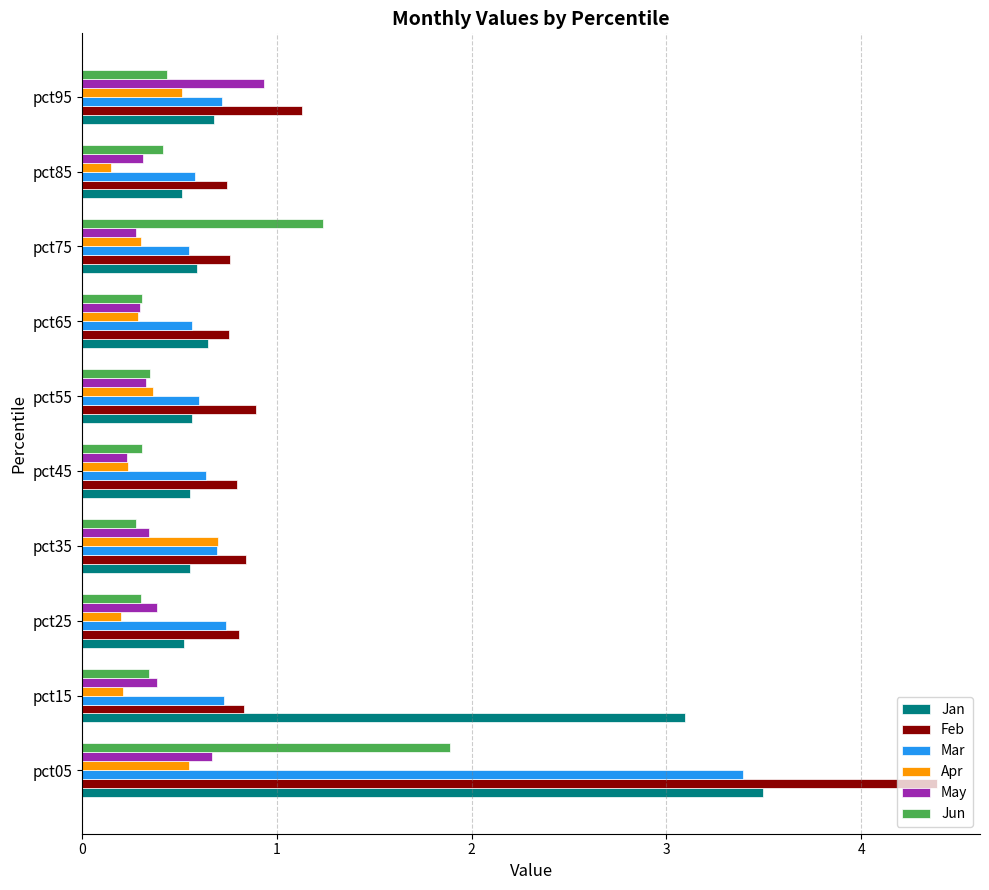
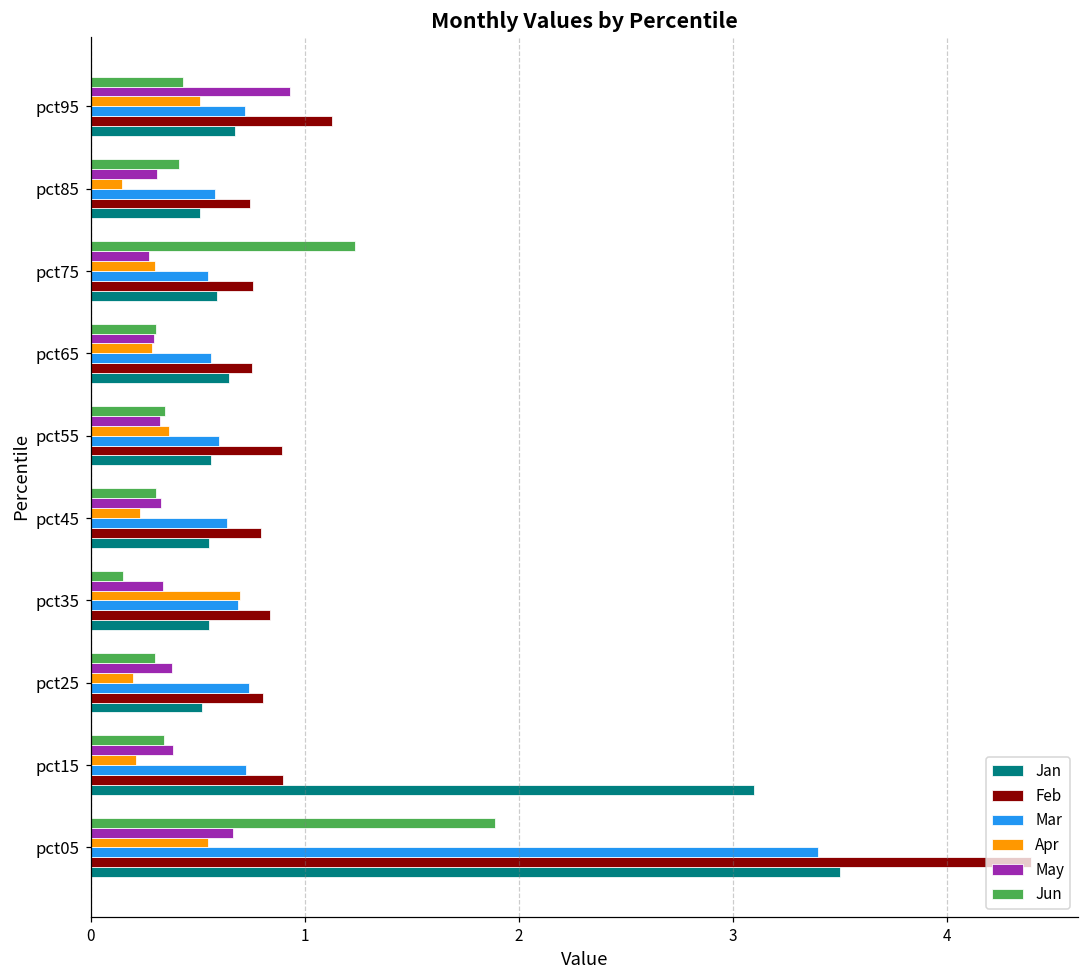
May, pct45: 0.23 -> 0.33
Jun, pct35: 0.27 -> 0.15
Feb, pct15: 0.83 -> 0.90
